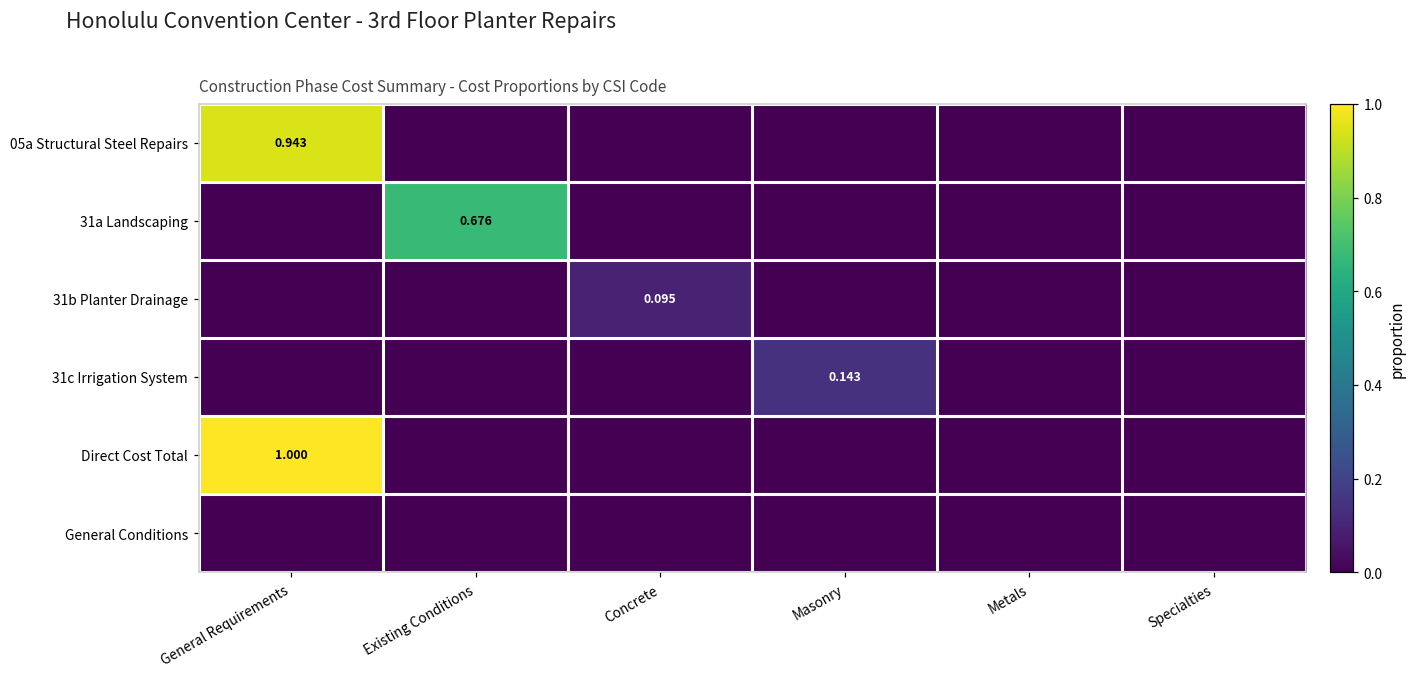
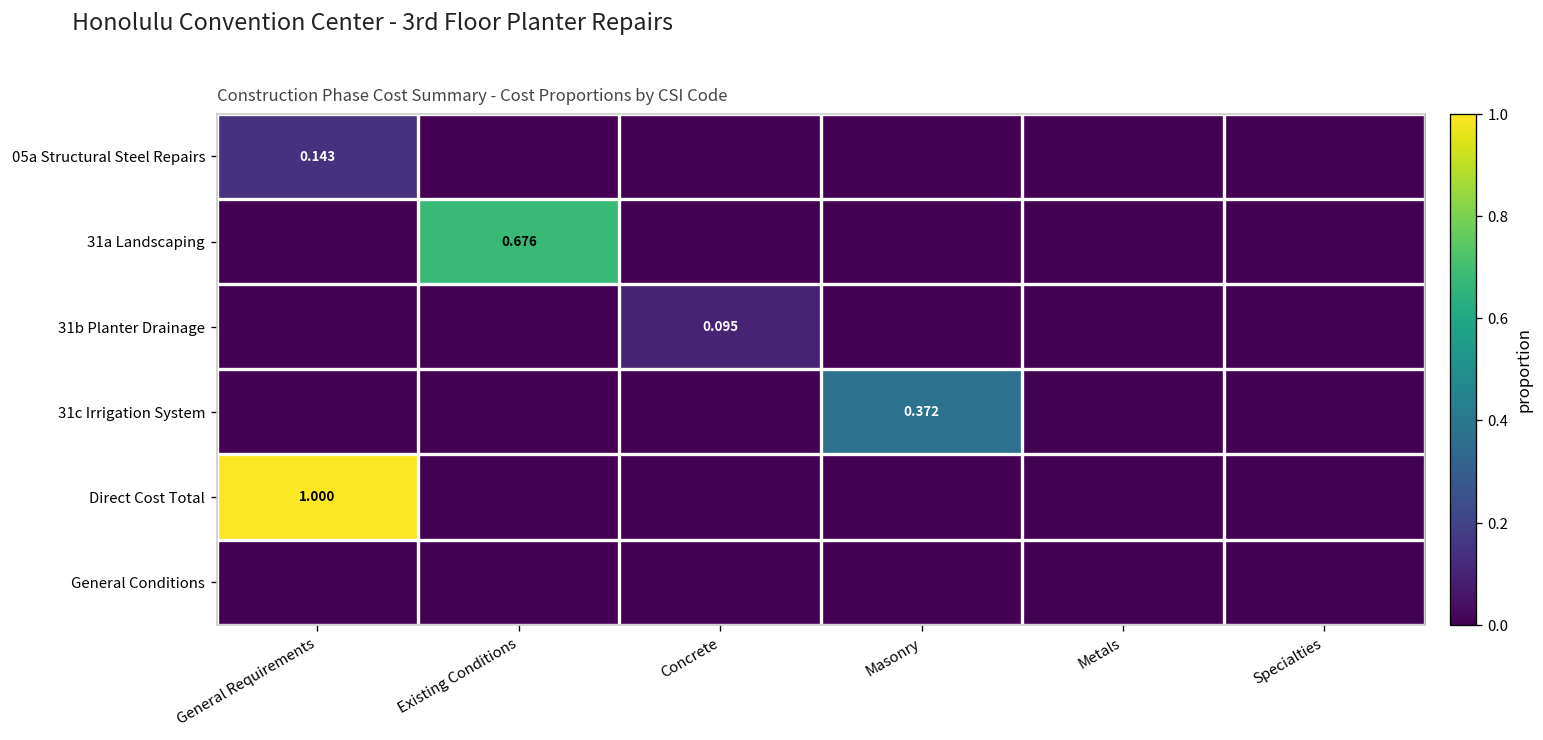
05a Structural Steel Repairs, General Requirements: 0.943 -> 0.143
31c Irrigation System, Masonry: 0.143 -> 0.372
